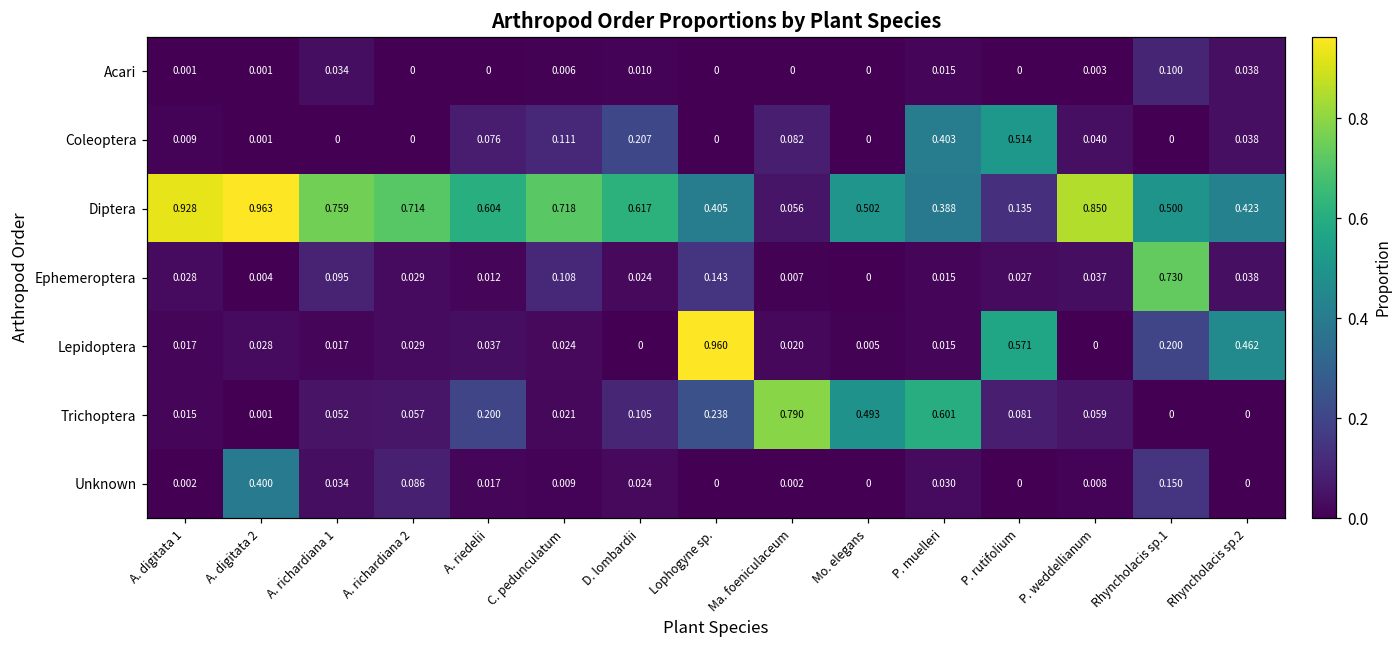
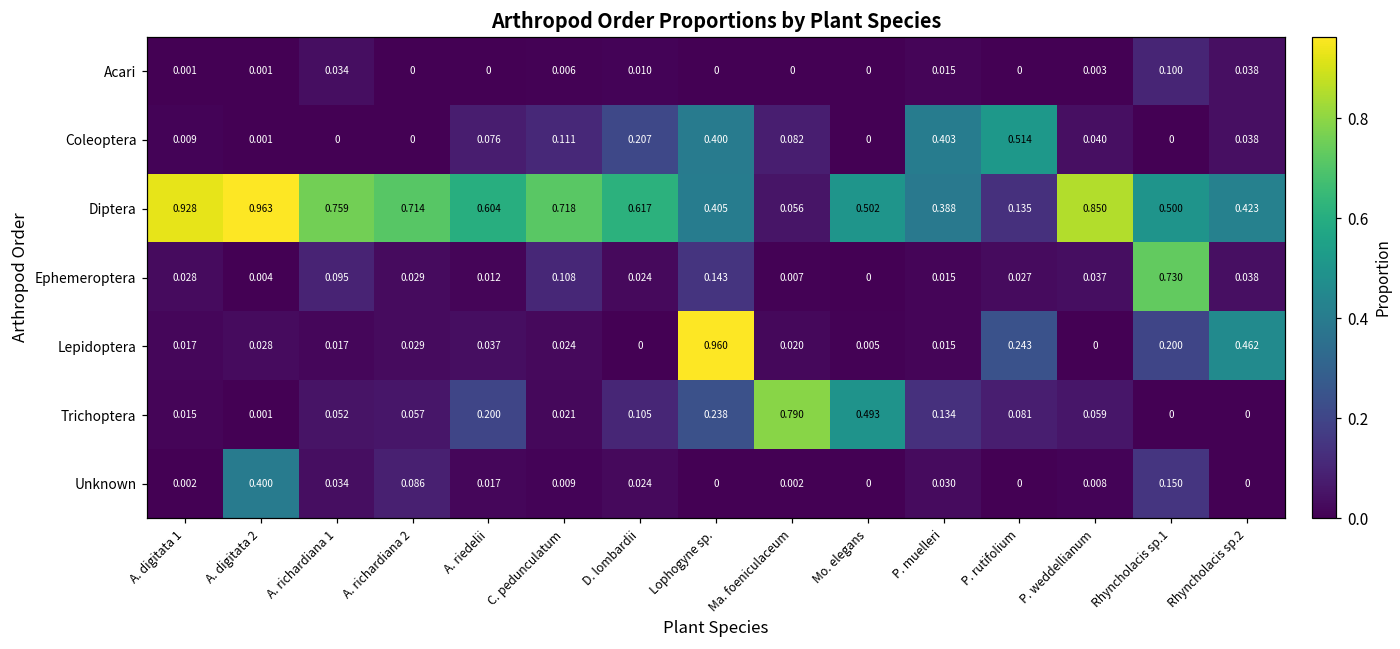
Coleoptera, Lophogyne sp.: 0 -> 0.400
Lepidoptera, P. rutifolium: 0.571 -> 0.243
Trichoptera, P. muelleri: 0.601 -> 0.134
